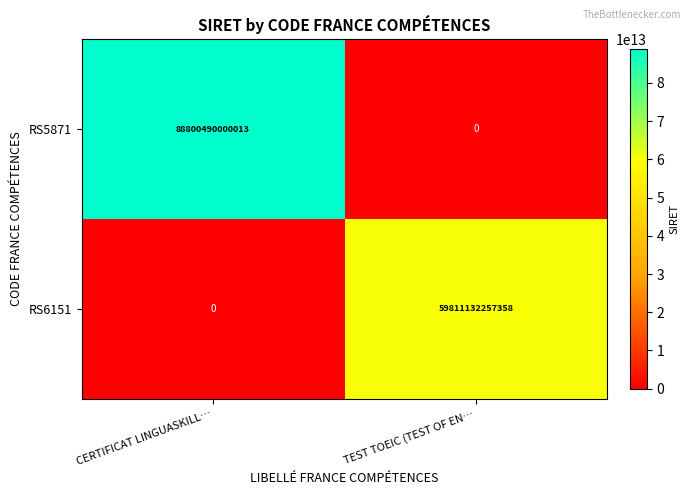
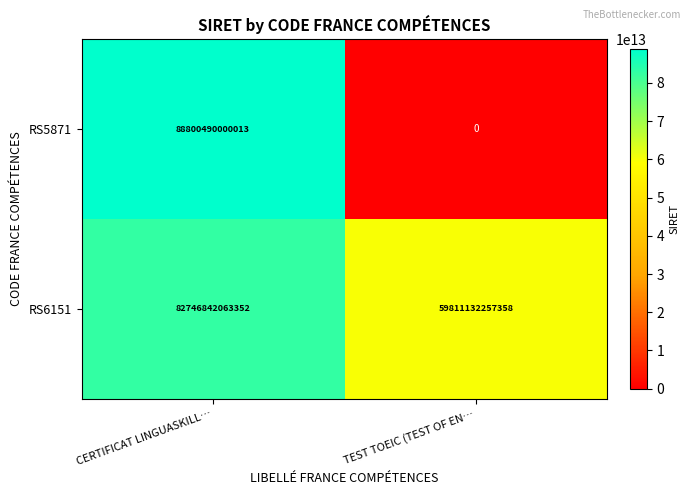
RS6151, CERTIFICAT LINGUASKILL…: 0 -> 82746842063352
